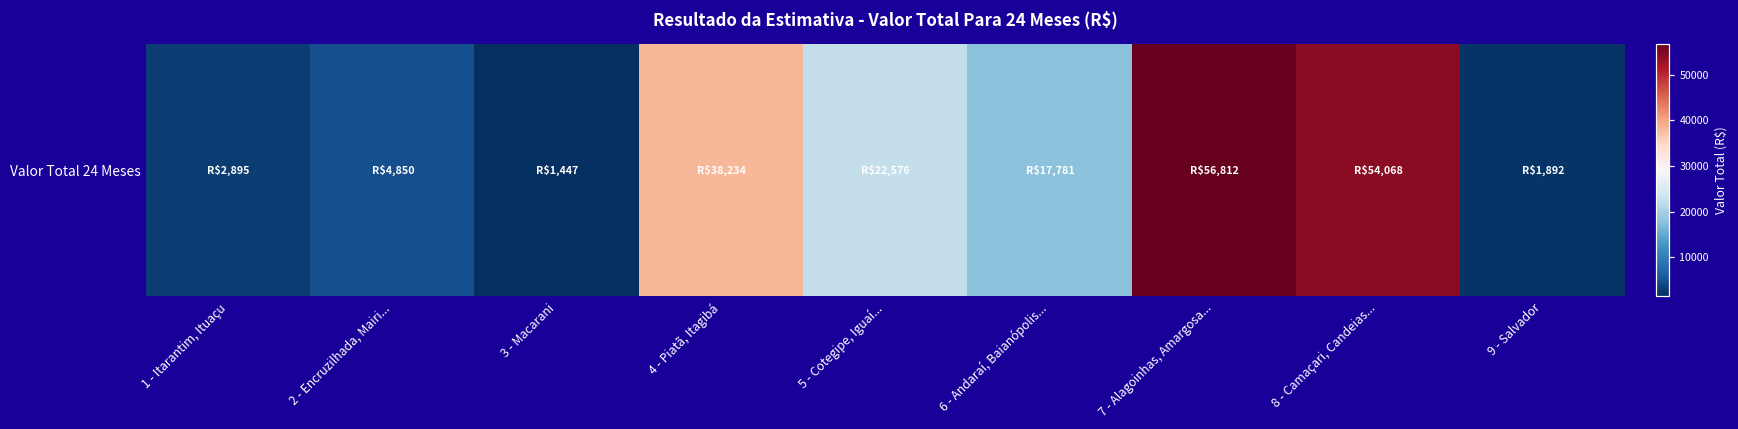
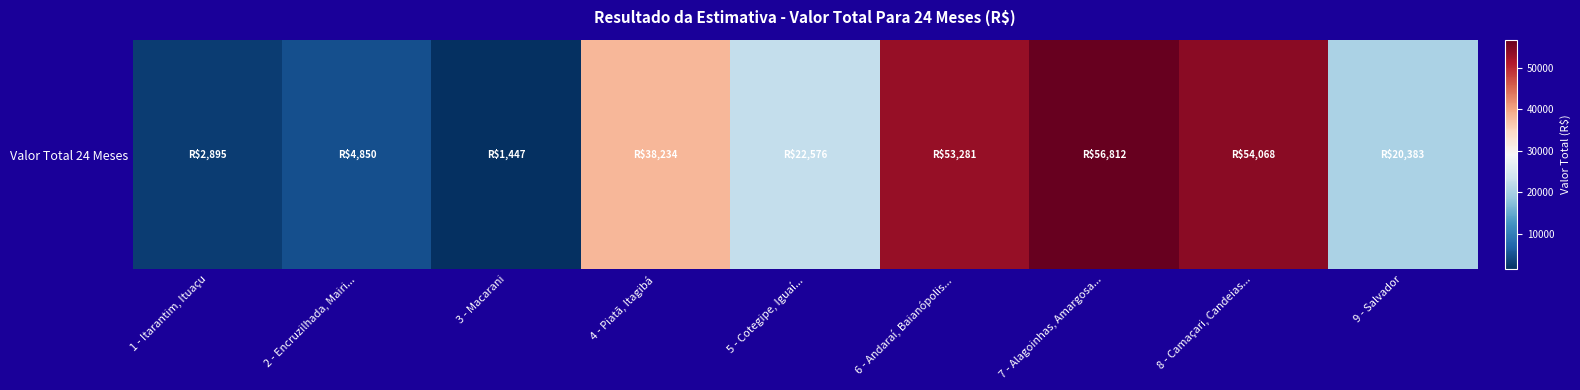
Valor Total 24 Meses, 6 - Andaraí, Baianópolis...: $17,781 -> $53,281
Valor Total 24 Meses, 9 - Salvador: $1,892 -> $20,383
